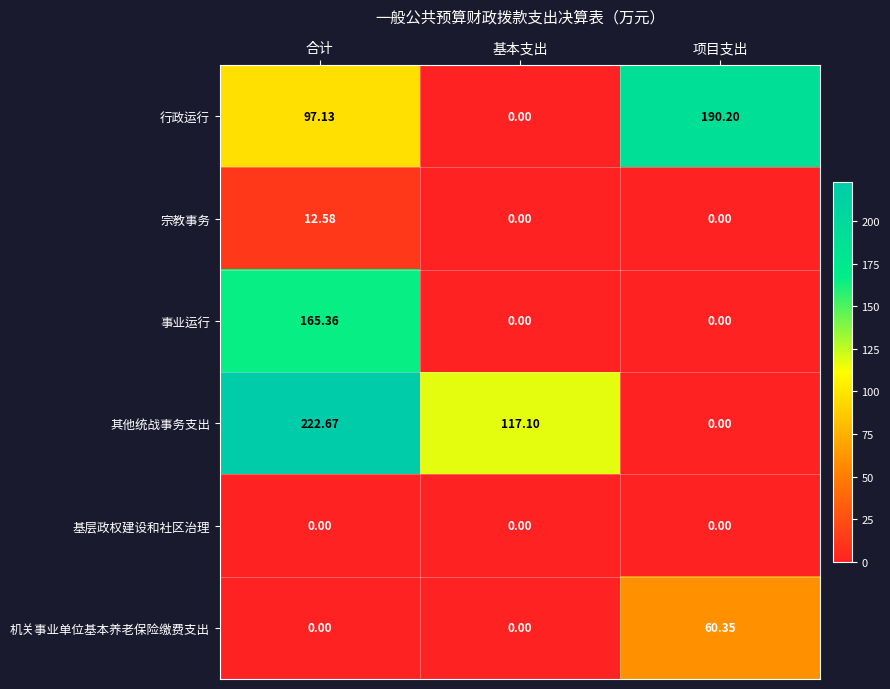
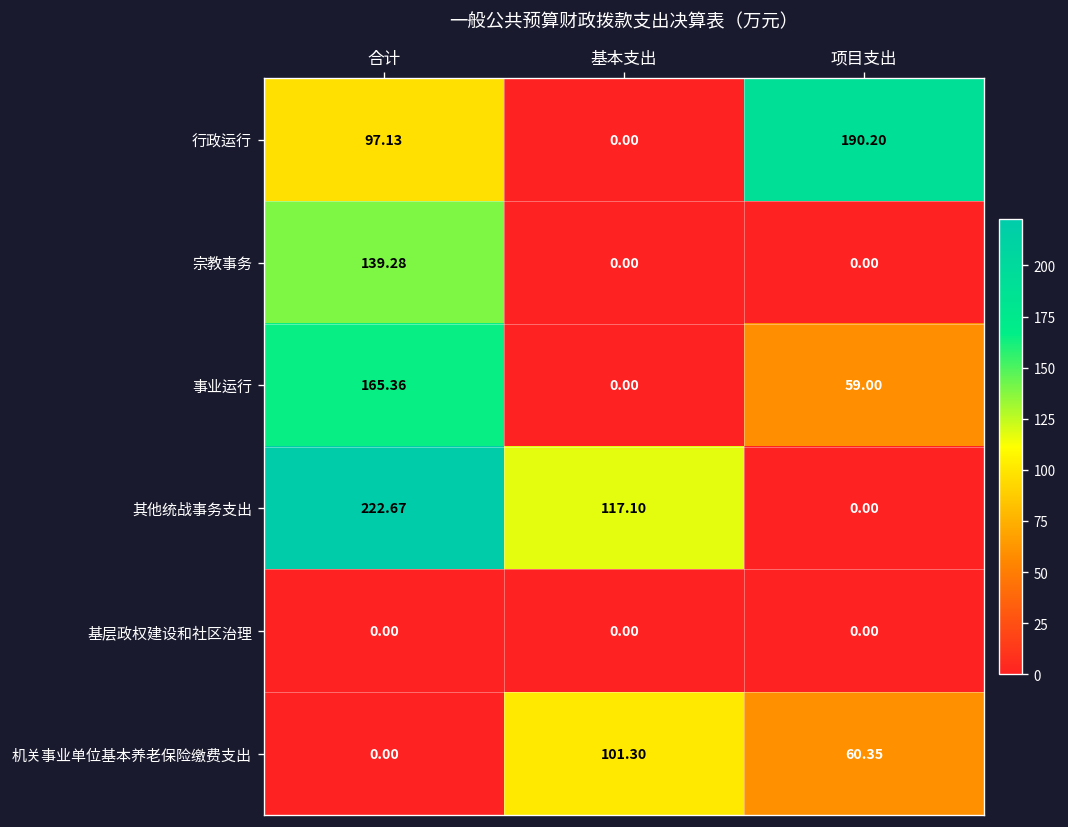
宗教事务, 合计: 12.58 -> 139.28
事业运行, 项目支出: 0.00 -> 59.00
机关事业单位基本养老保险缴费支出, 基本支出: 0.00 -> 101.30
